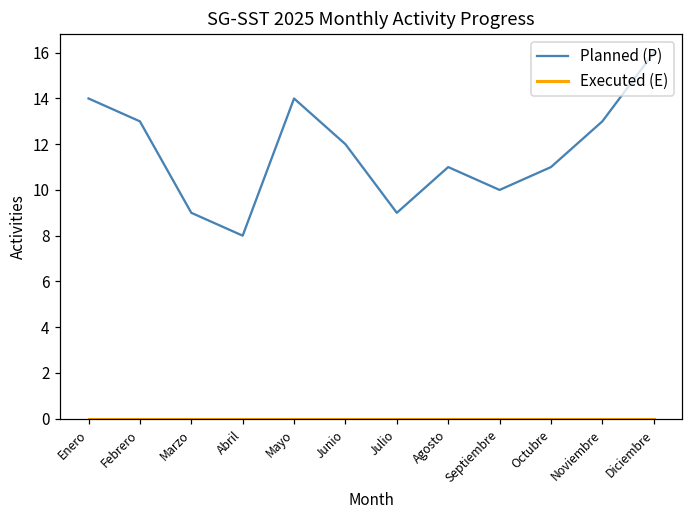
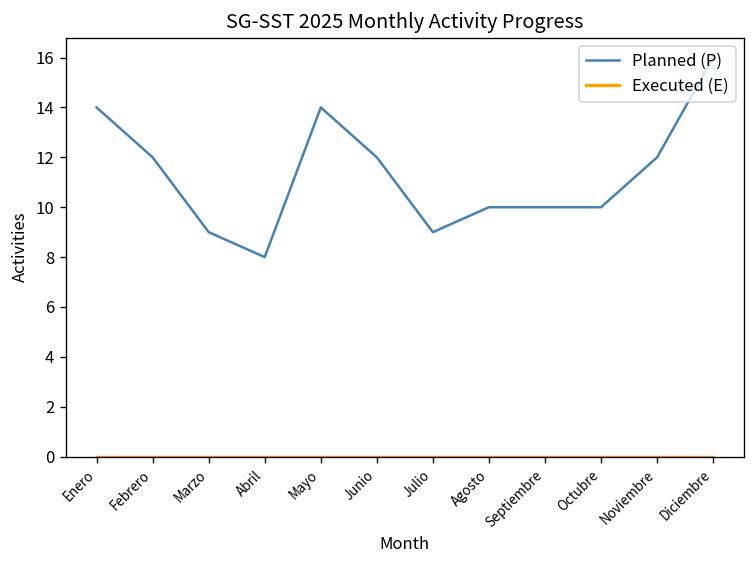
Planned (P), Febrero: 13 -> 12
Planned (P), Agosto: 11 -> 10
Planned (P), Octubre: 11 -> 10
Planned (P), Noviembre: 13 -> 12
